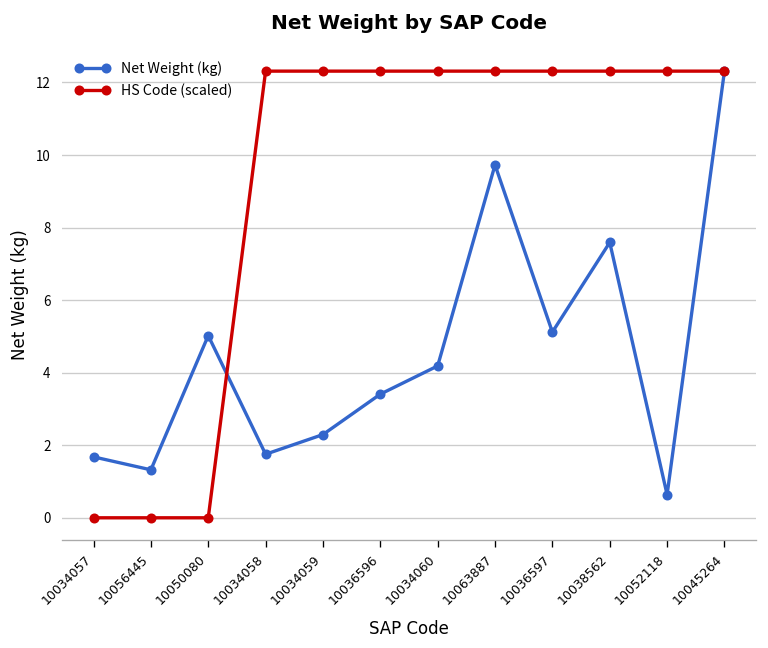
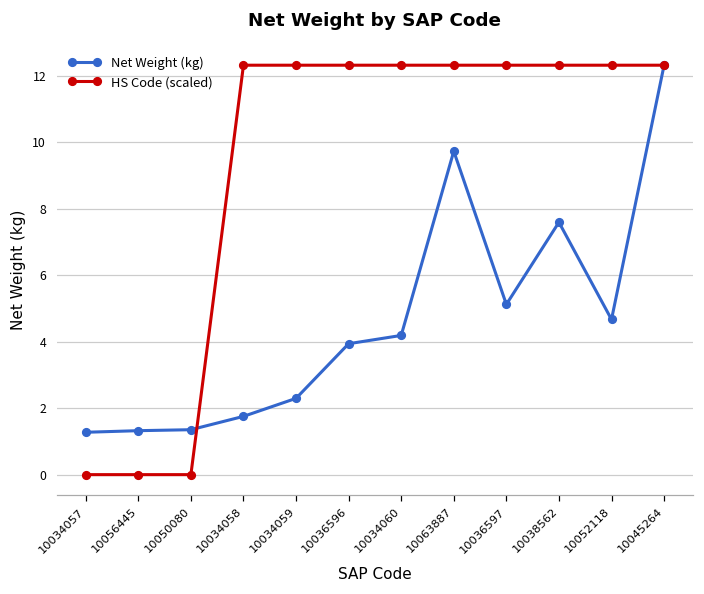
Net Weight (kg), 10034057: 1.7 -> 1.3
Net Weight (kg), 10050080: 5.0 -> 1.4
Net Weight (kg), 10036596: 3.4 -> 3.9
Net Weight (kg), 10052118: 0.6 -> 4.7
